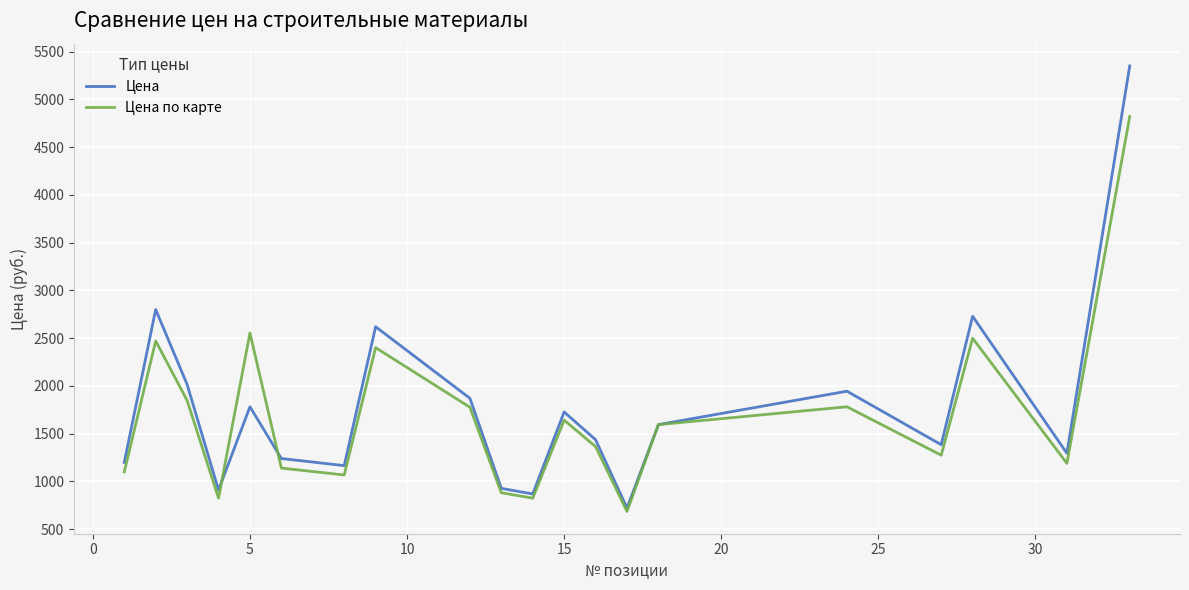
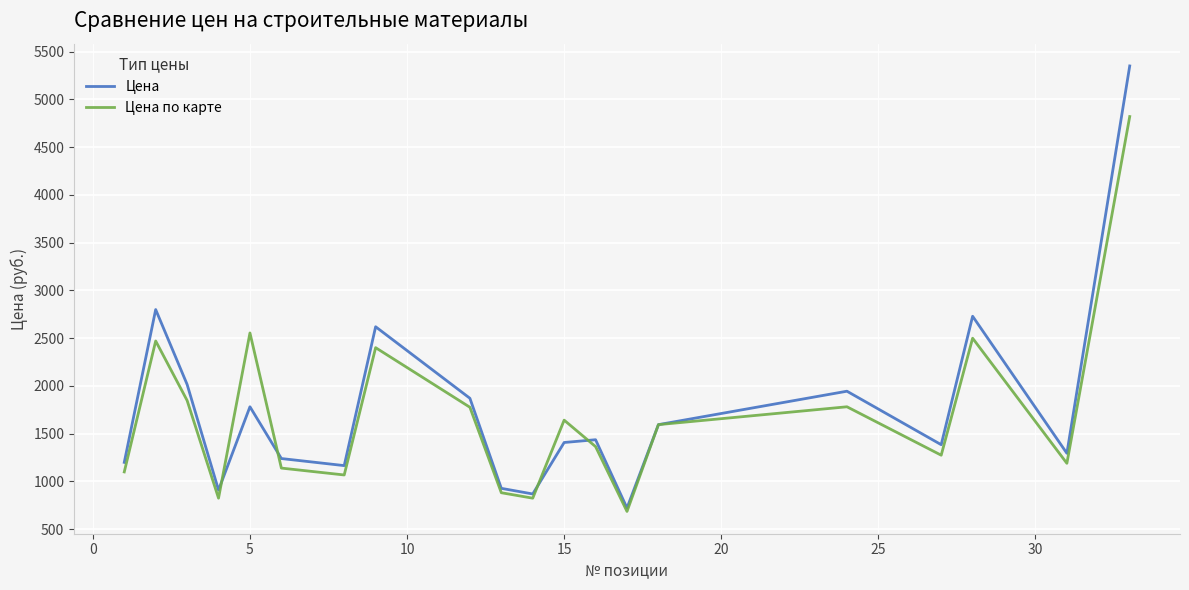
Цена, 15: 1700 -> 1400
